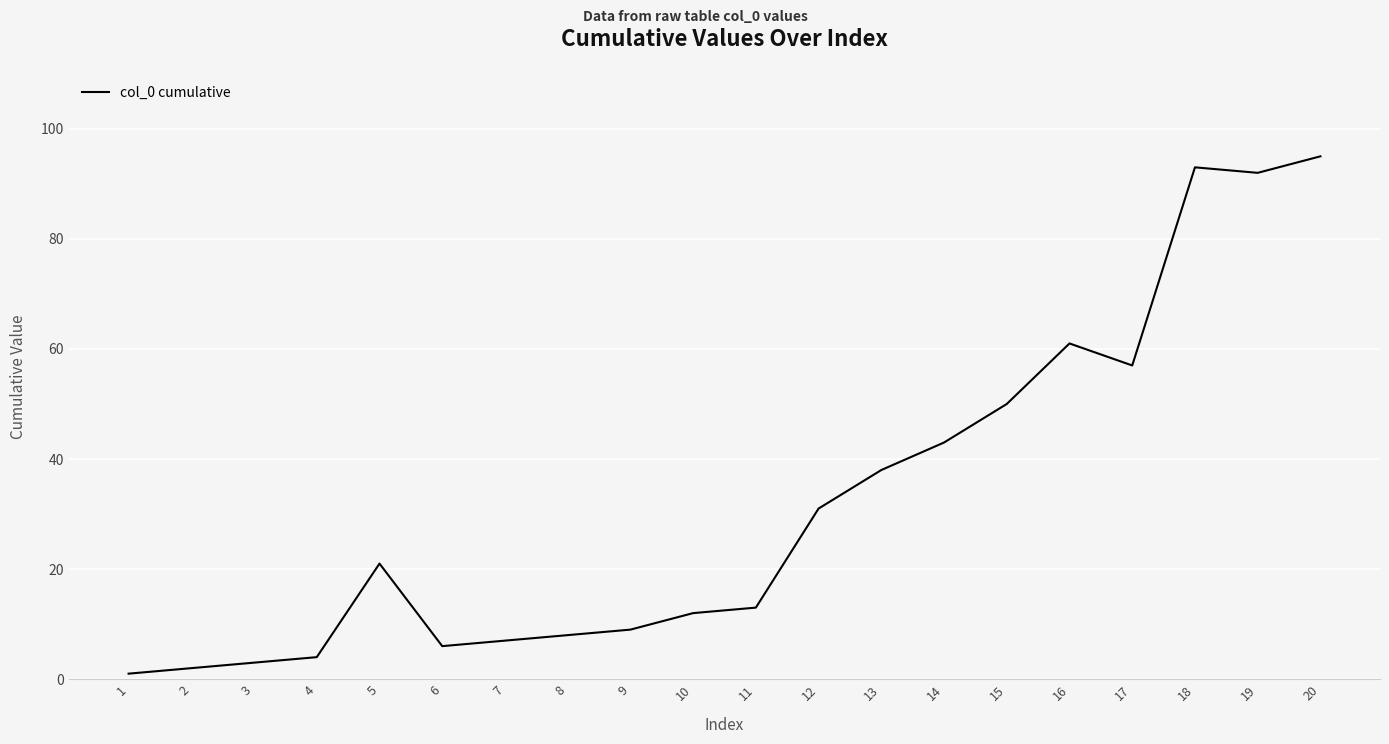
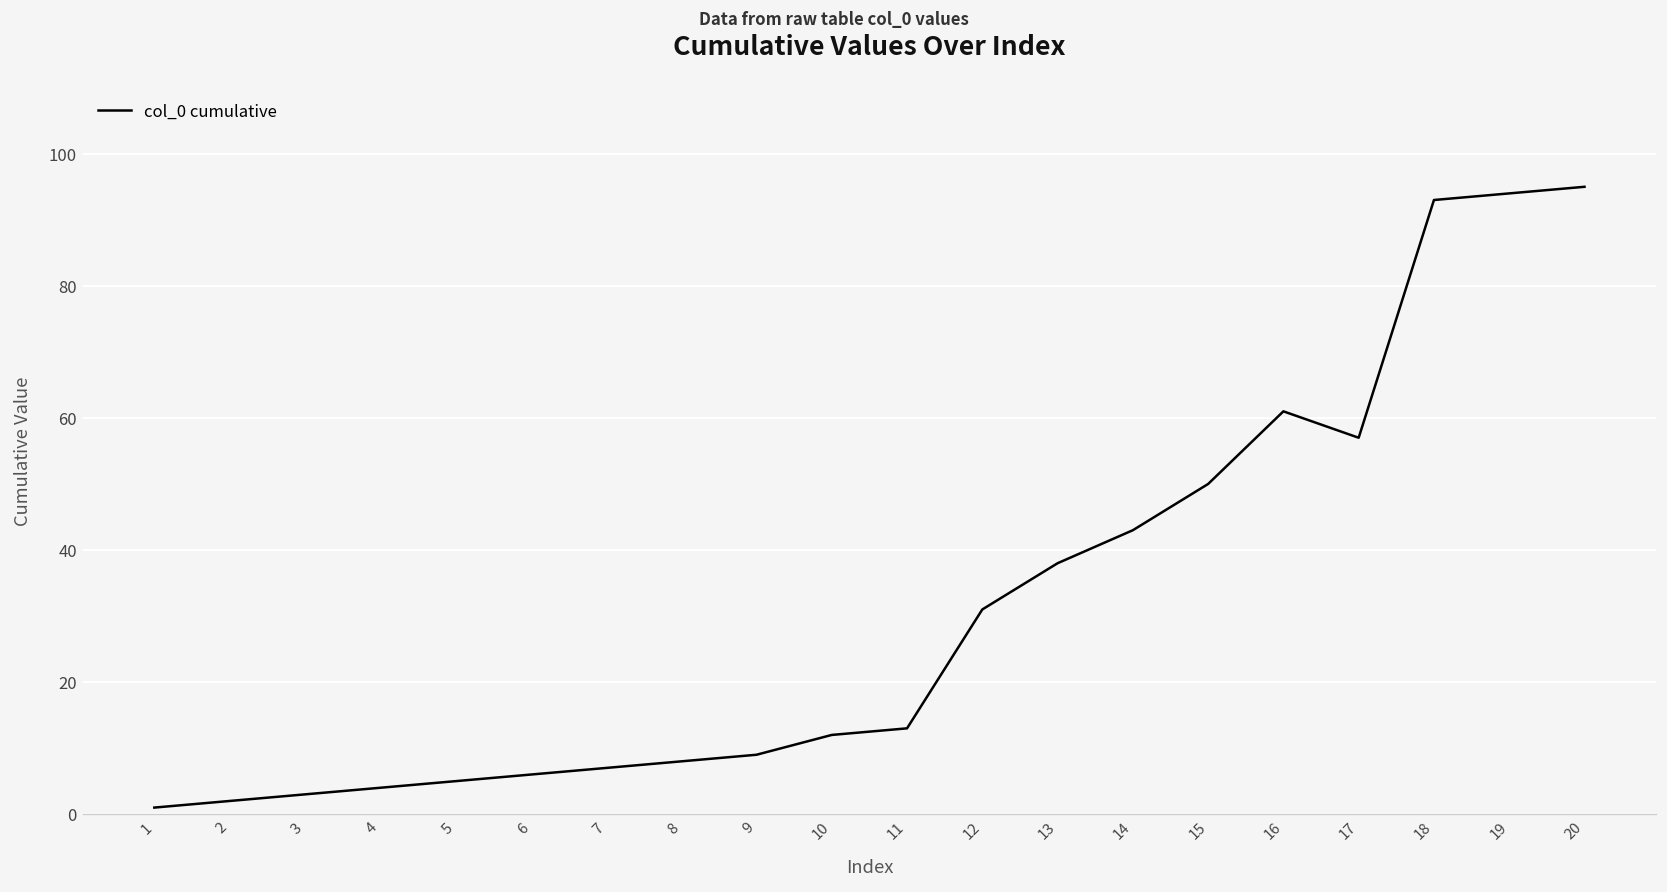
5: 21 -> 5
19: 92 -> 94
